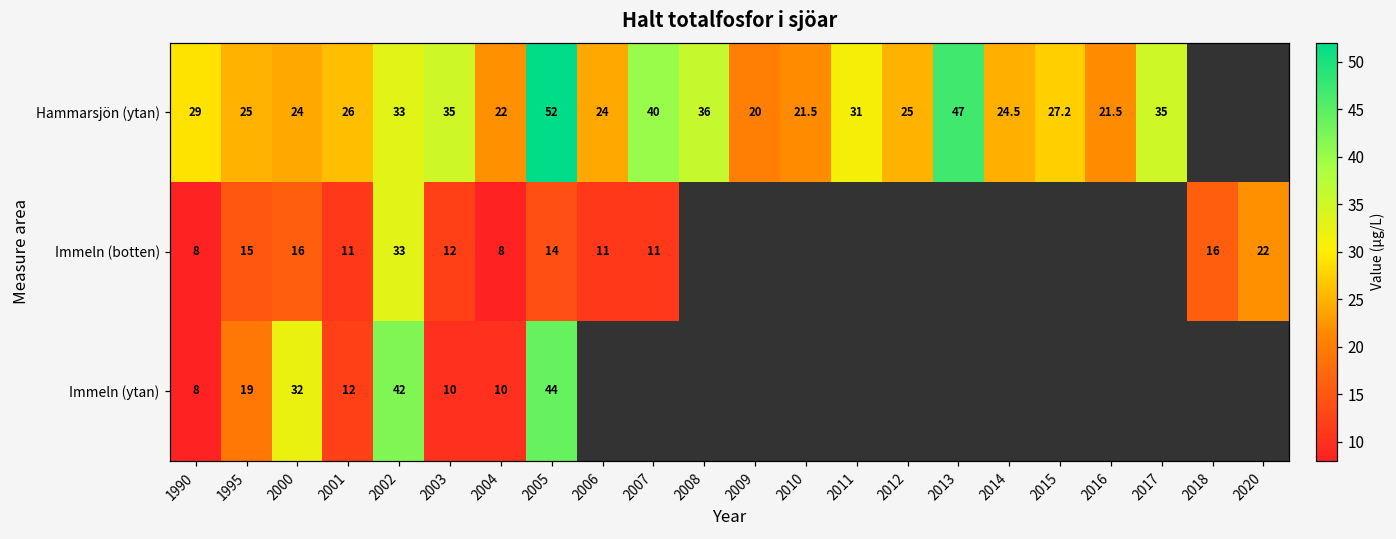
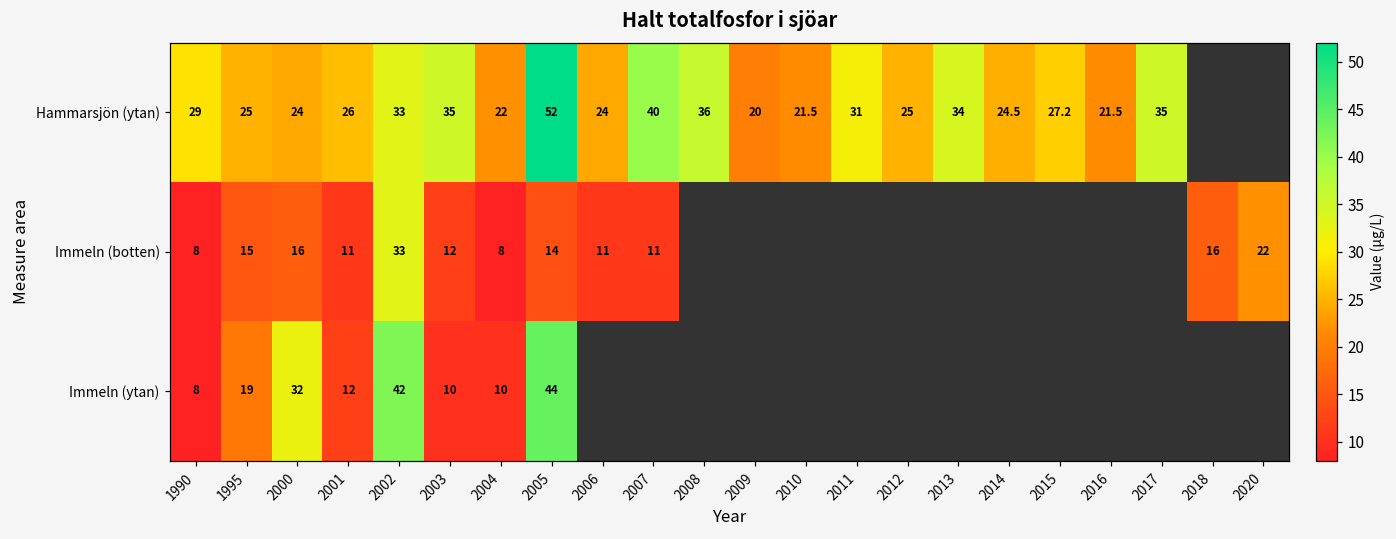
Hammarsjön (ytan), 2013: 47 -> 34
